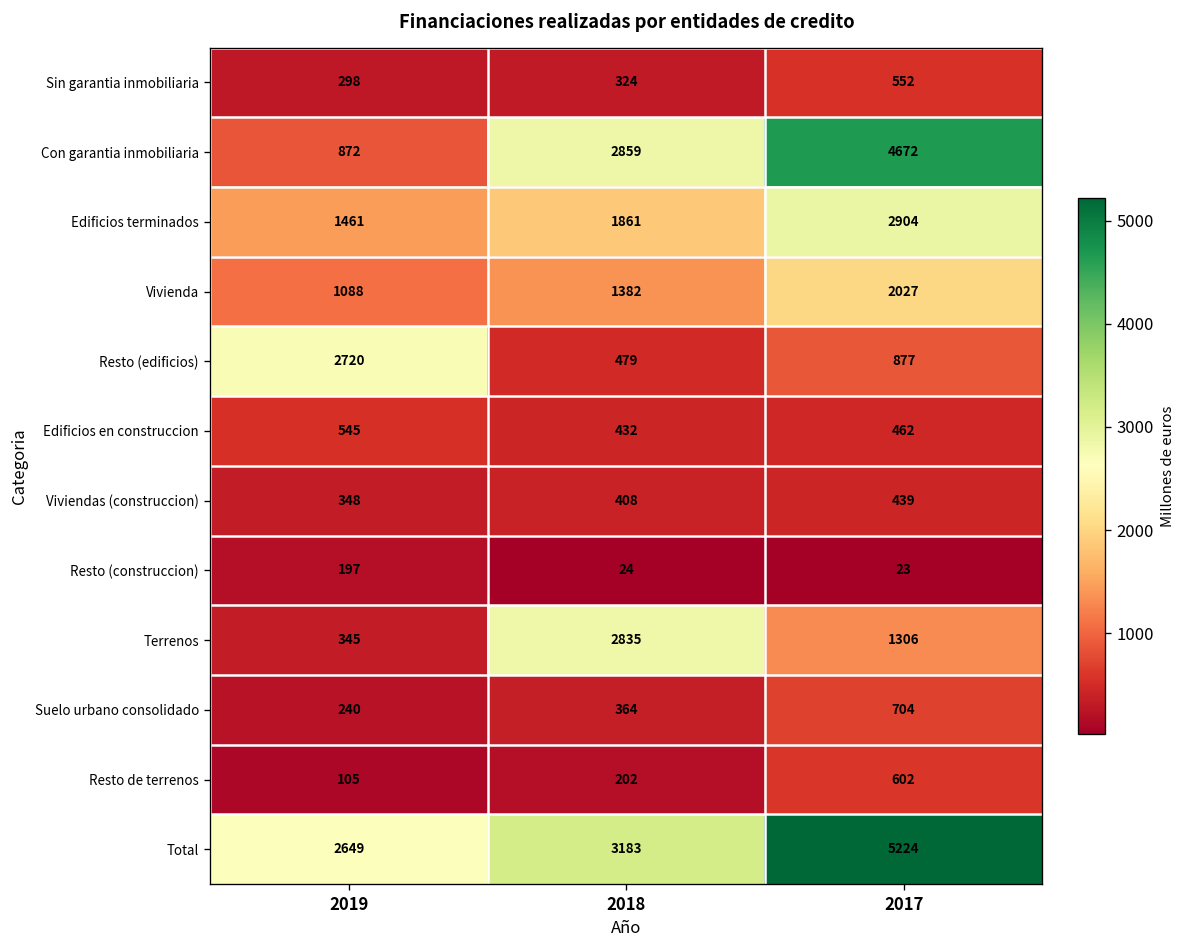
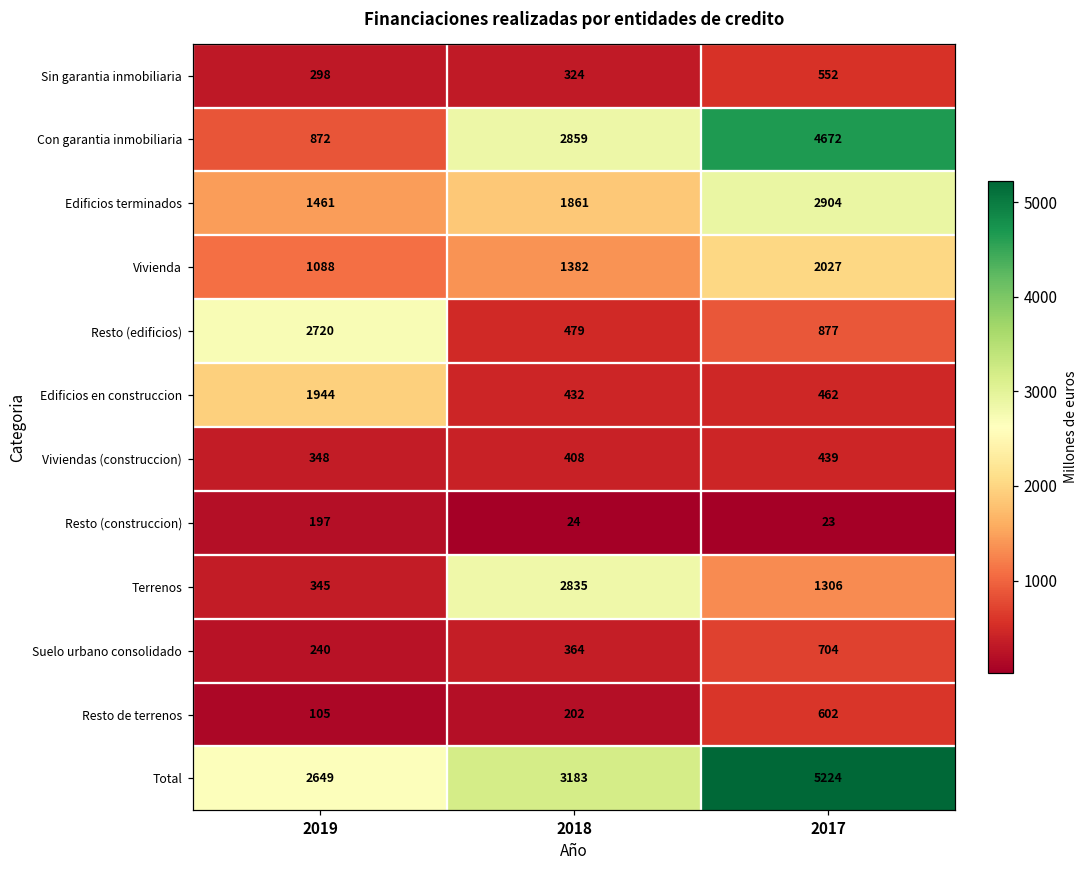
Edificios en construccion, 2019: 545 -> 1944
